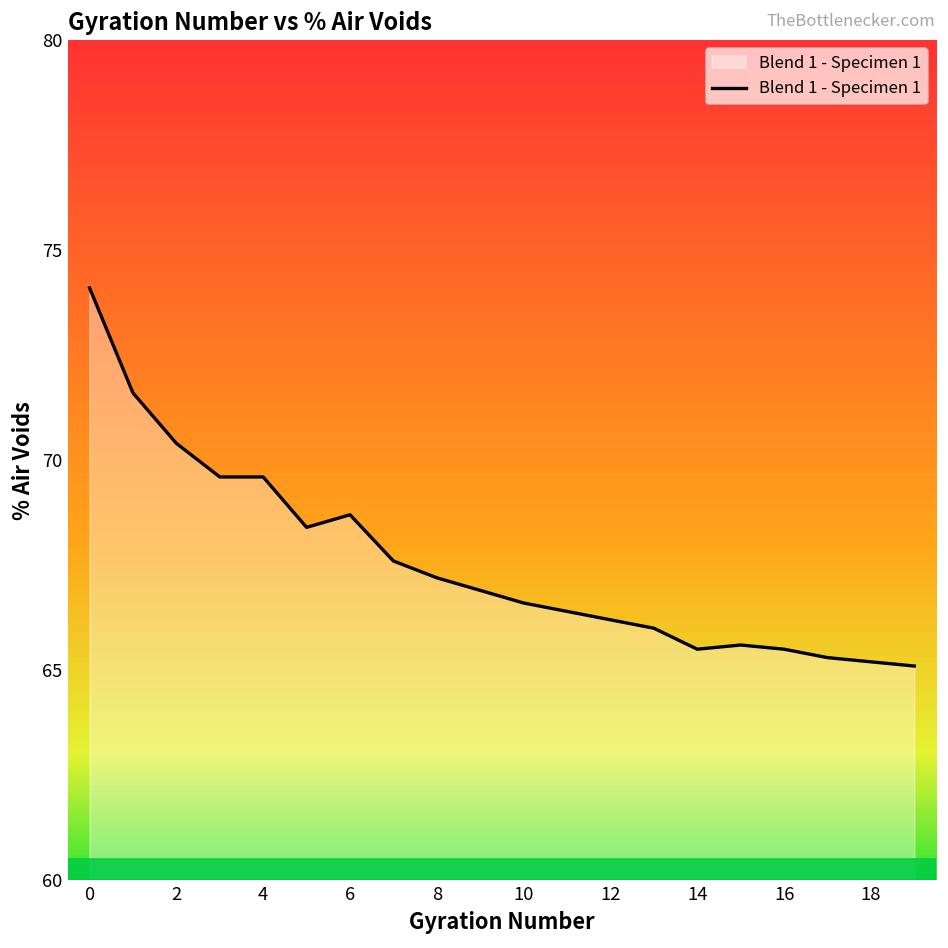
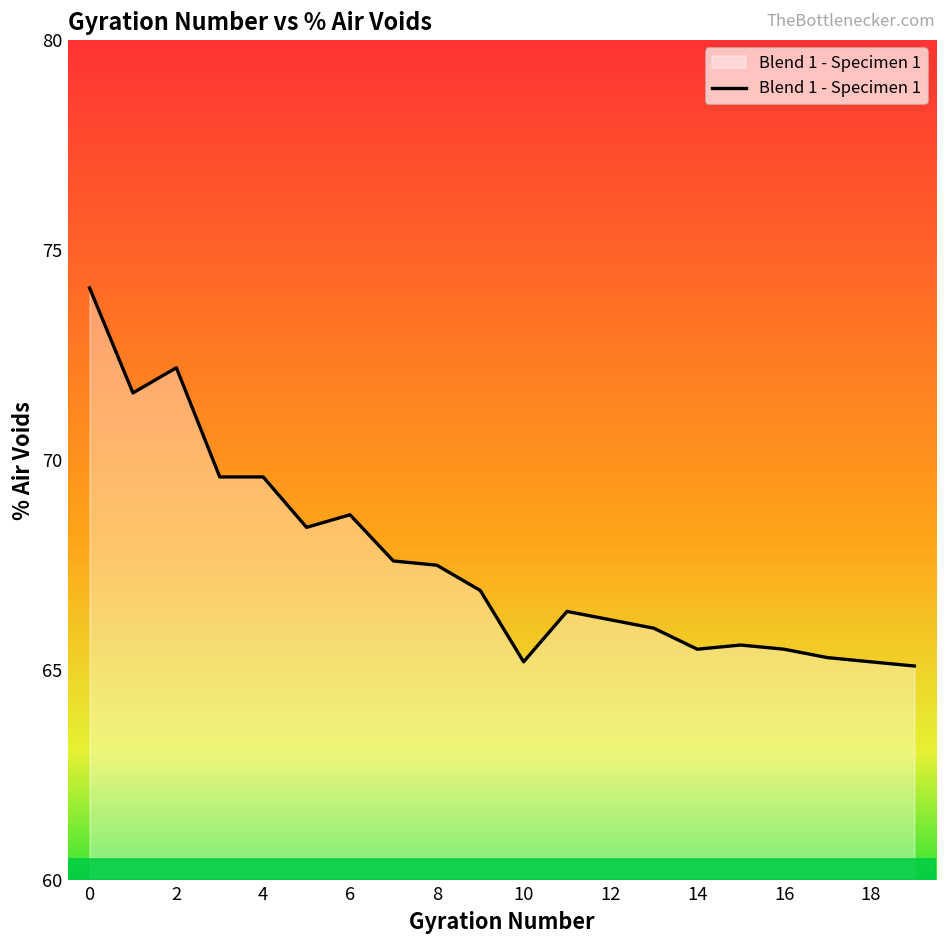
2: 70.4 -> 72.2
8: 67.2 -> 67.5
10: 66.6 -> 65.2
